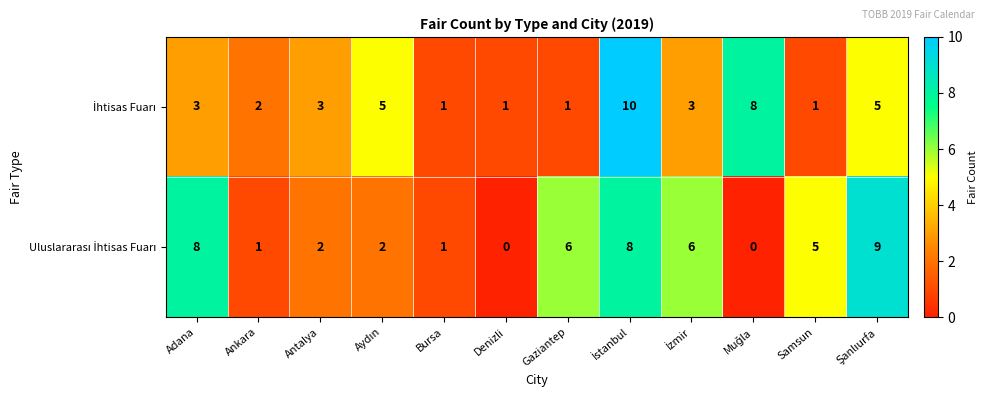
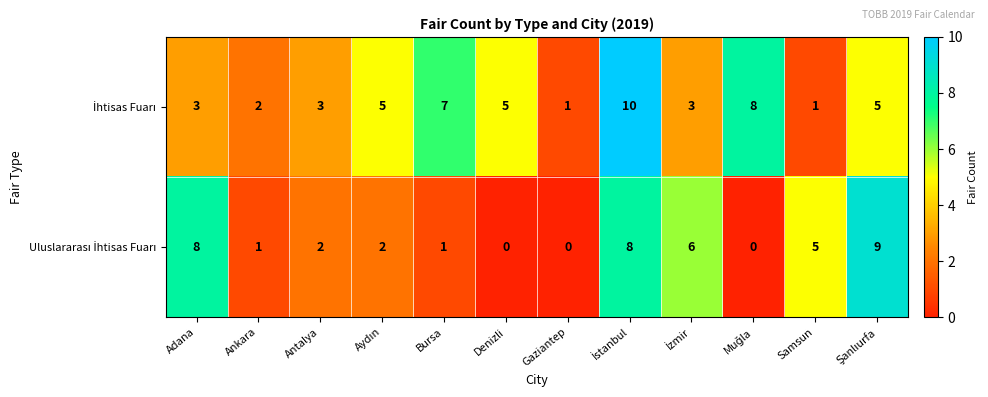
İhtisas Fuarı, Bursa: 1 -> 7
İhtisas Fuarı, Denizli: 1 -> 5
Uluslararası İhtisas Fuarı, Gaziantep: 6 -> 0
